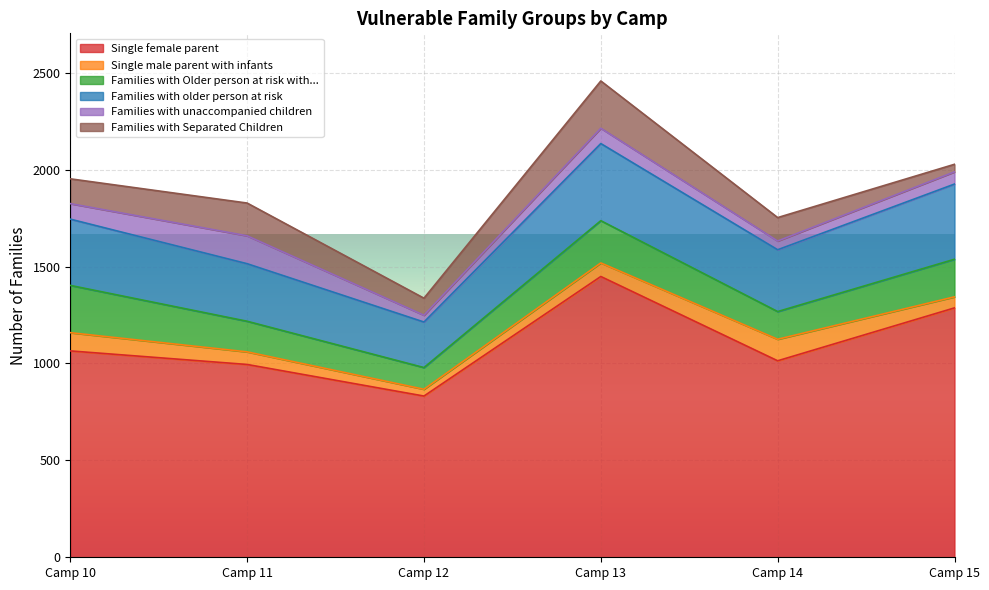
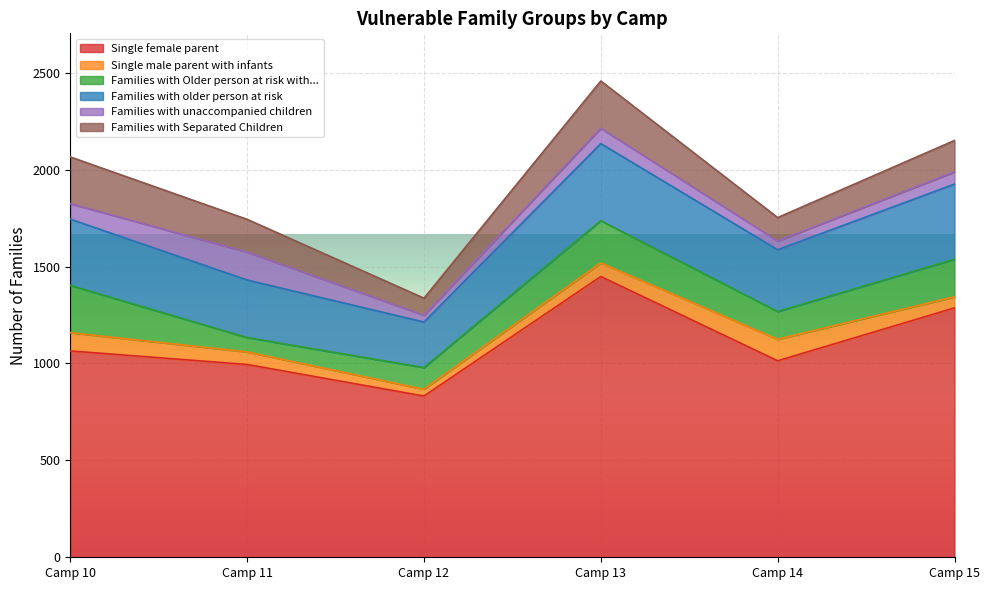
Families with Separated Children, Camp 10: 130 -> 240
Families with Older person at risk with..., Camp 11: 160 -> 70
Families with Separated Children, Camp 15: 40 -> 160
